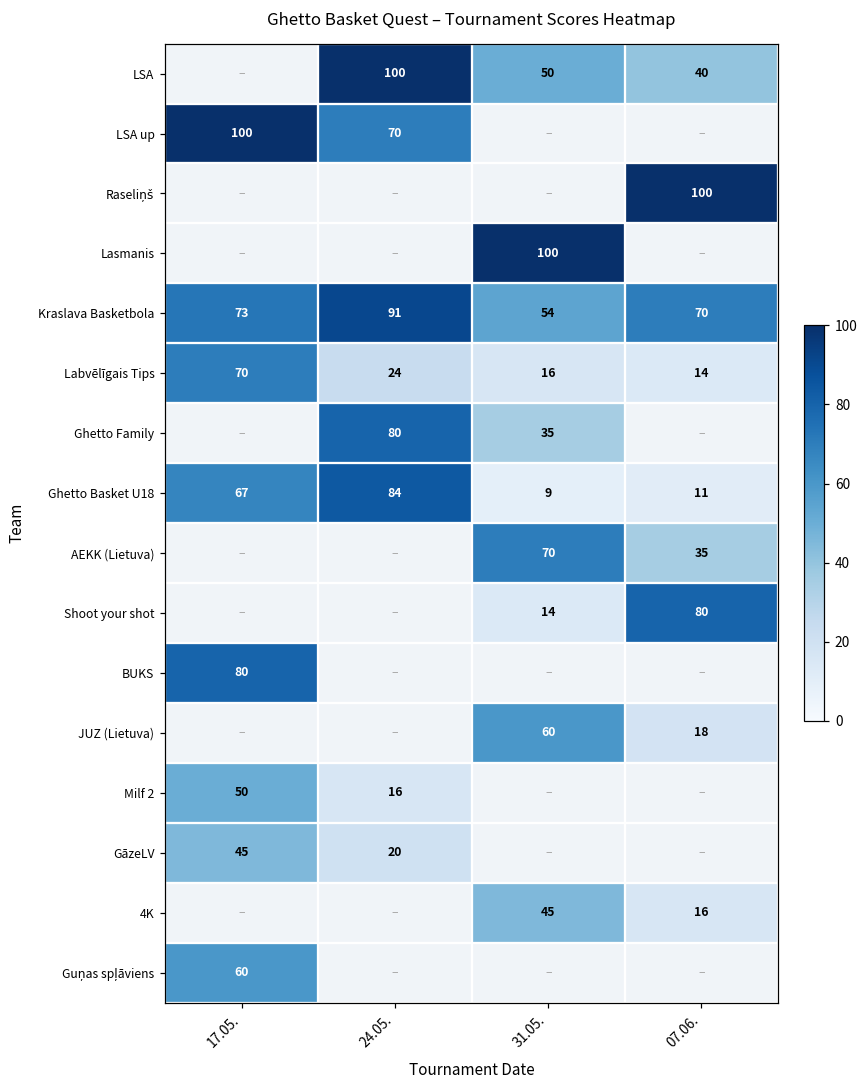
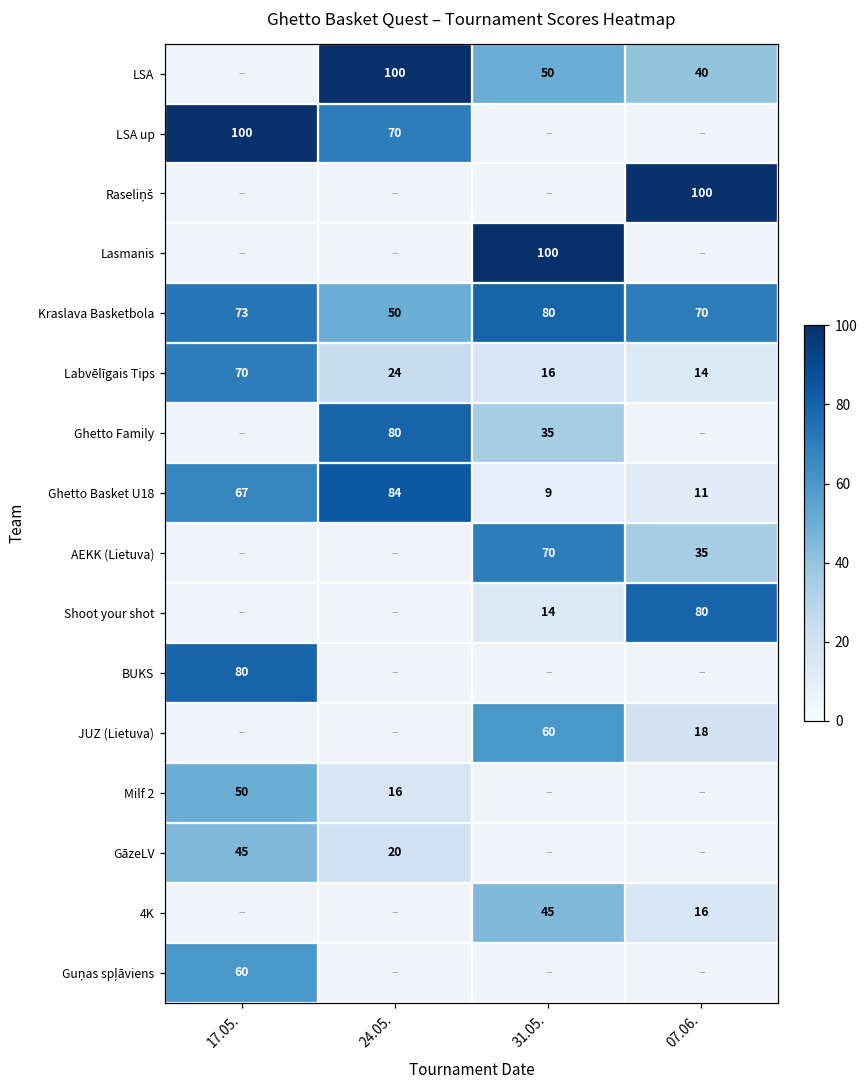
Kraslava Basketbola, 24.05.: 91 -> 50
Kraslava Basketbola, 31.05.: 54 -> 80
